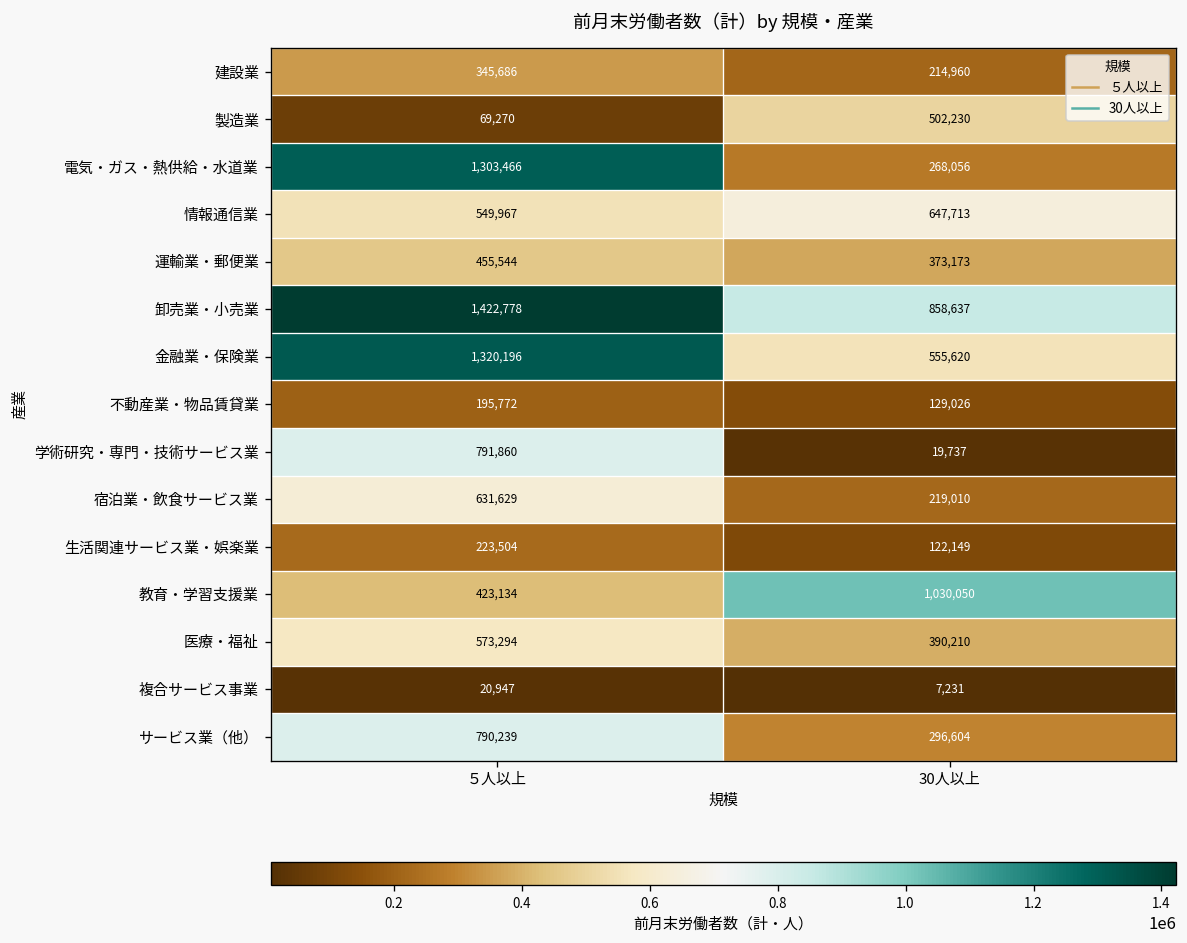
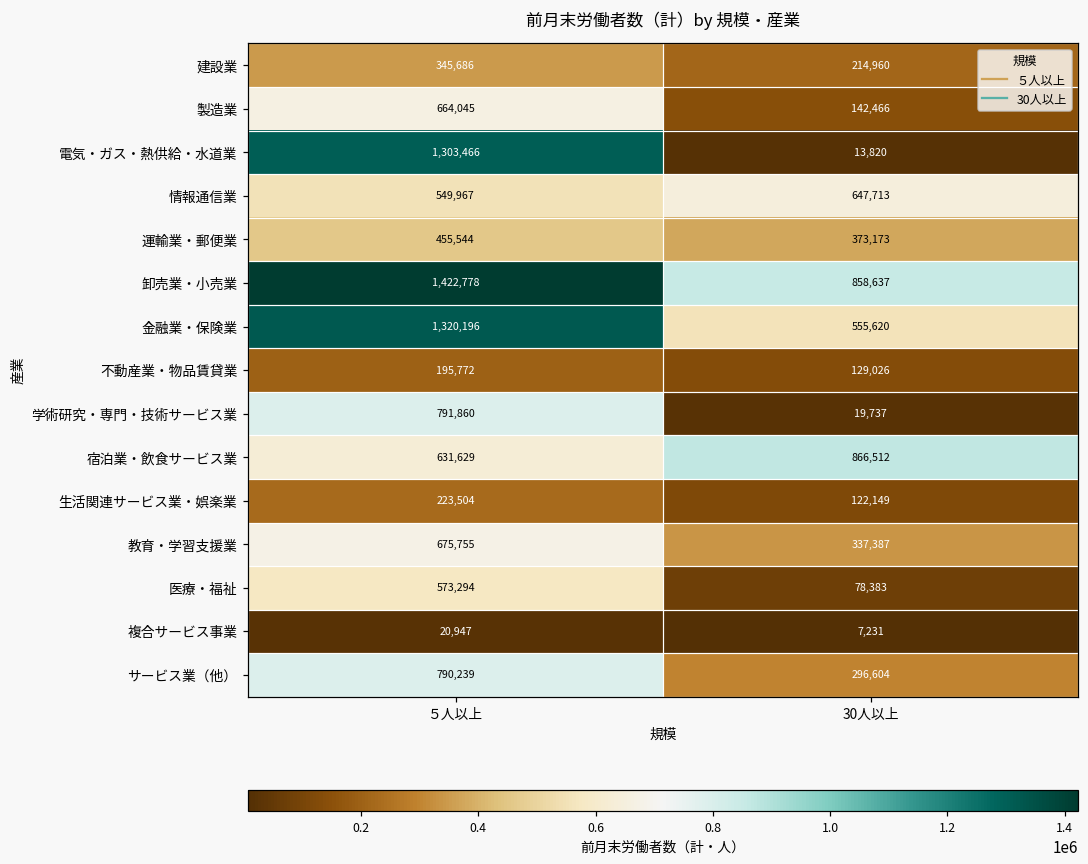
製造業, ５人以上: 69,270 -> 664,045
製造業, 30人以上: 502,230 -> 142,466
電気・ガス・熱供給・水道業, 30人以上: 268,056 -> 13,820
宿泊業・飲食サービス業, 30人以上: 219,010 -> 866,512
教育・学習支援業, ５人以上: 423,134 -> 675,755
教育・学習支援業, 30人以上: 1,030,050 -> 337,387
医療・福祉, 30人以上: 390,210 -> 78,383
